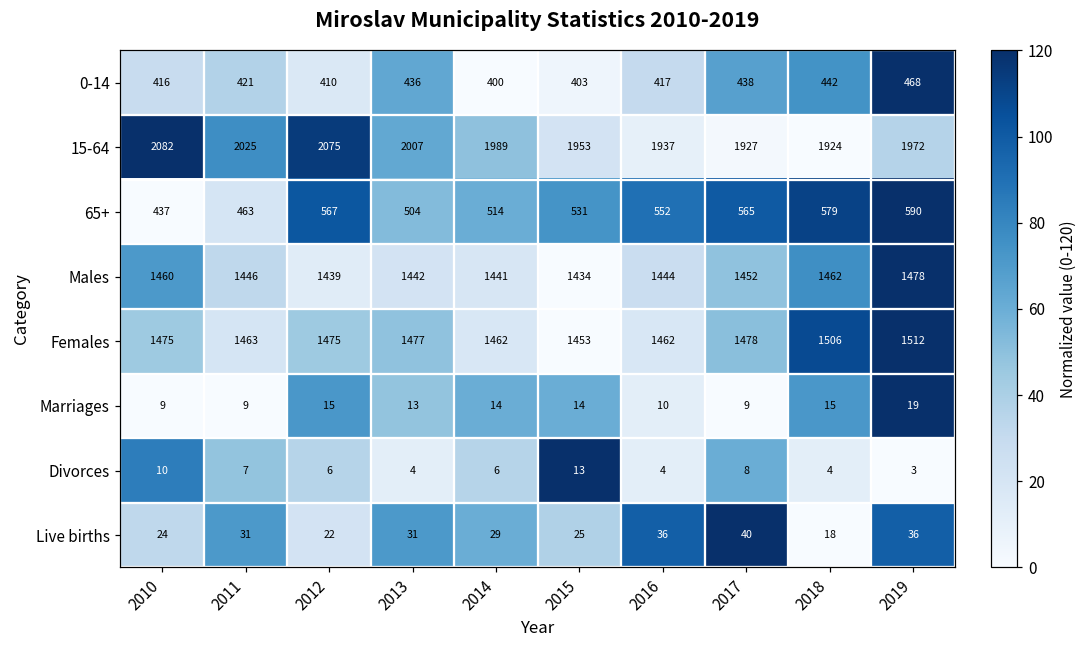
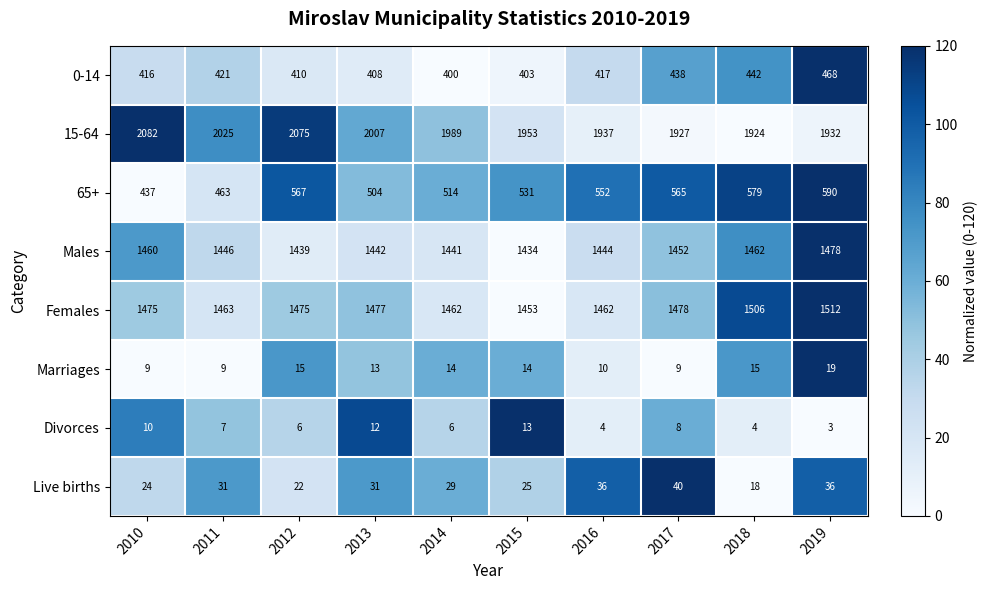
0-14, 2013: 436 -> 408
15-64, 2019: 1972 -> 1932
Divorces, 2013: 4 -> 12
